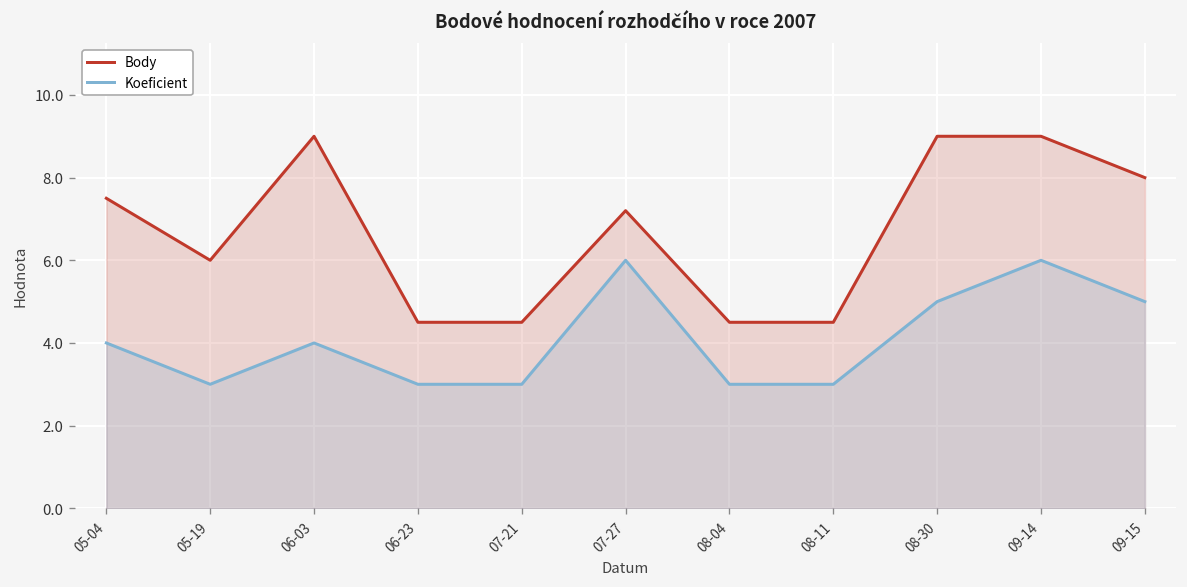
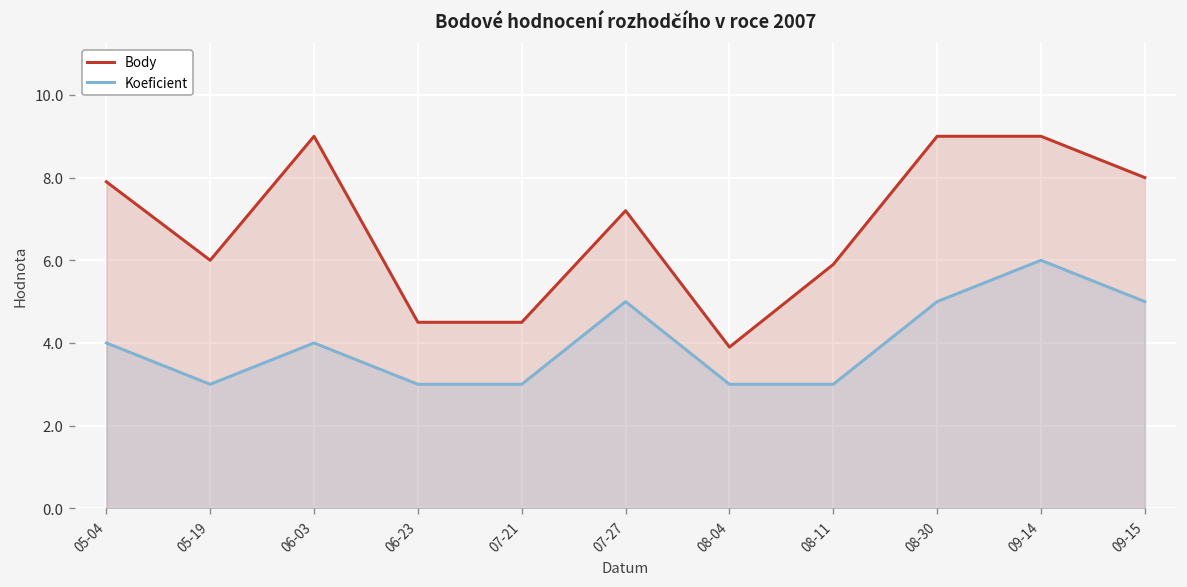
Body, 05-04: 7.5 -> 7.9
Koeficient, 07-27: 6 -> 5
Body, 08-04: 4.5 -> 3.9
Body, 08-11: 4.5 -> 5.9
